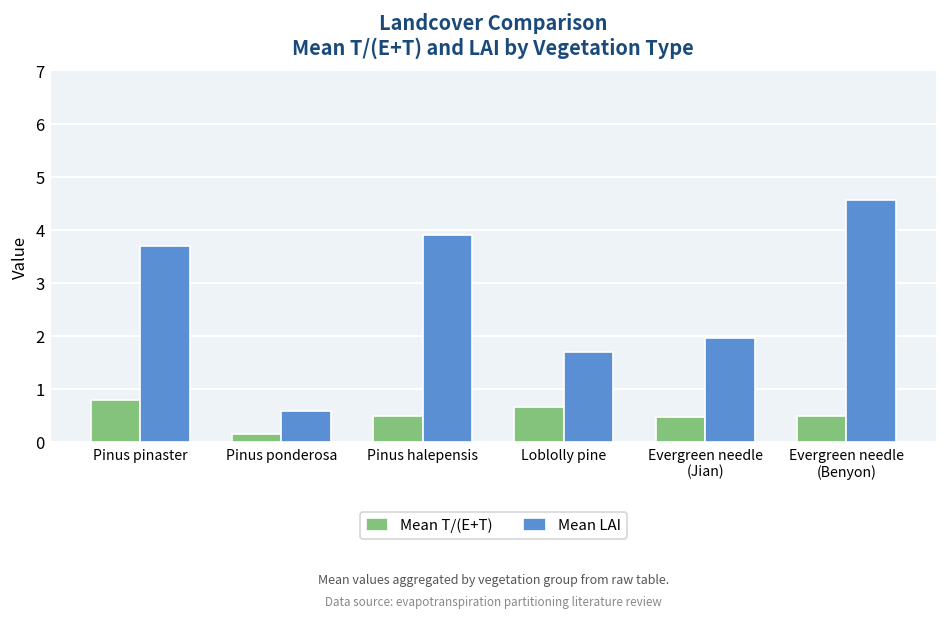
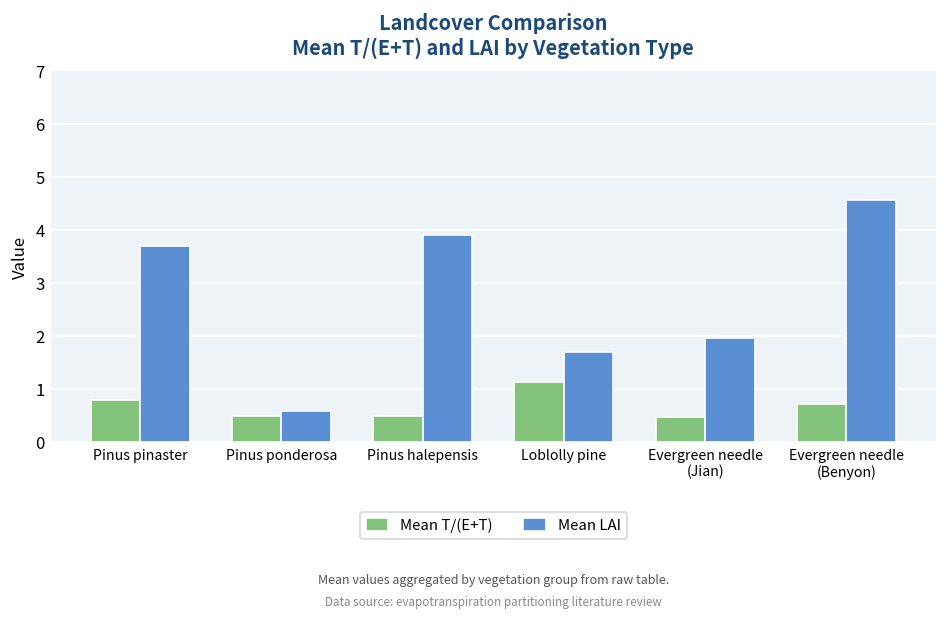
Mean T/(E+T), Pinus ponderosa: 0.2 -> 0.5
Mean T/(E+T), Loblolly pine: 0.7 -> 1.1
Mean T/(E+T), Evergreen needle (Benyon): 0.5 -> 0.7
